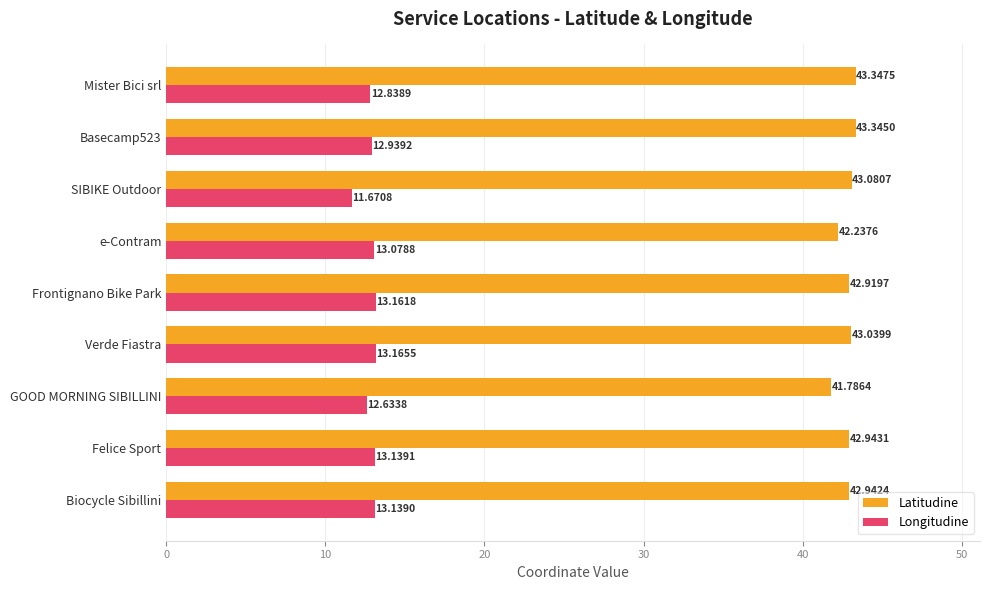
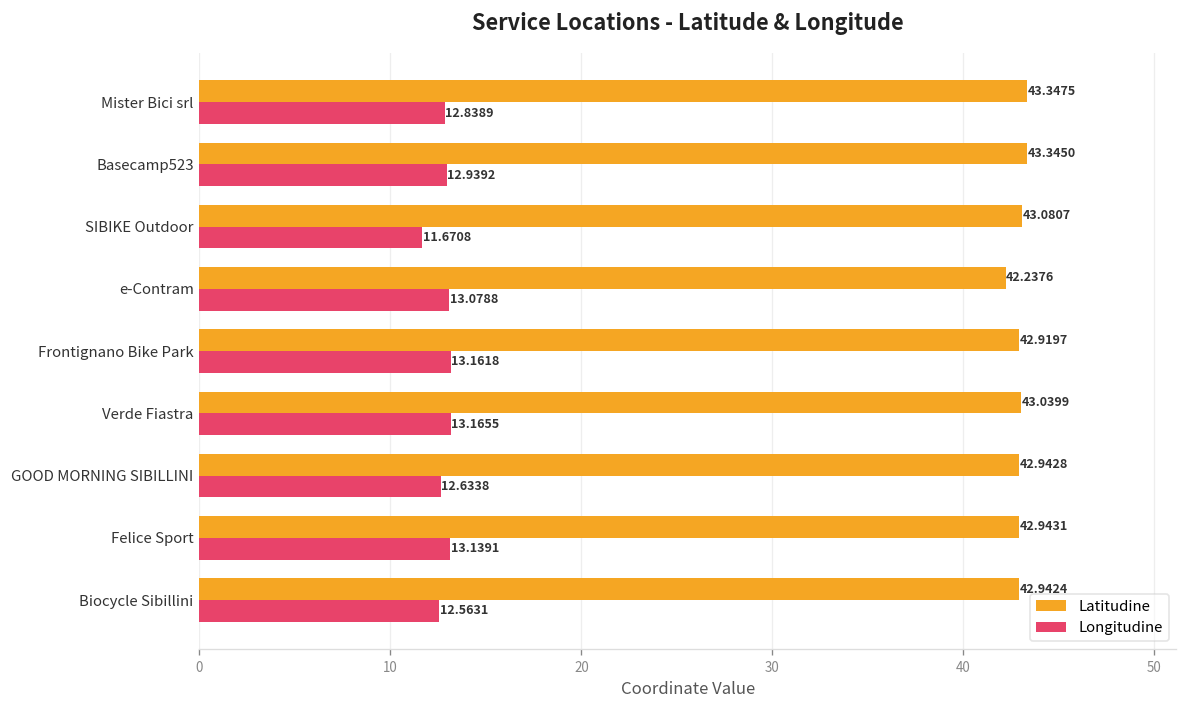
Latitudine, GOOD MORNING SIBILLINI: 41.7864 -> 42.9428
Longitudine, Biocycle Sibillini: 13.1390 -> 12.5631
